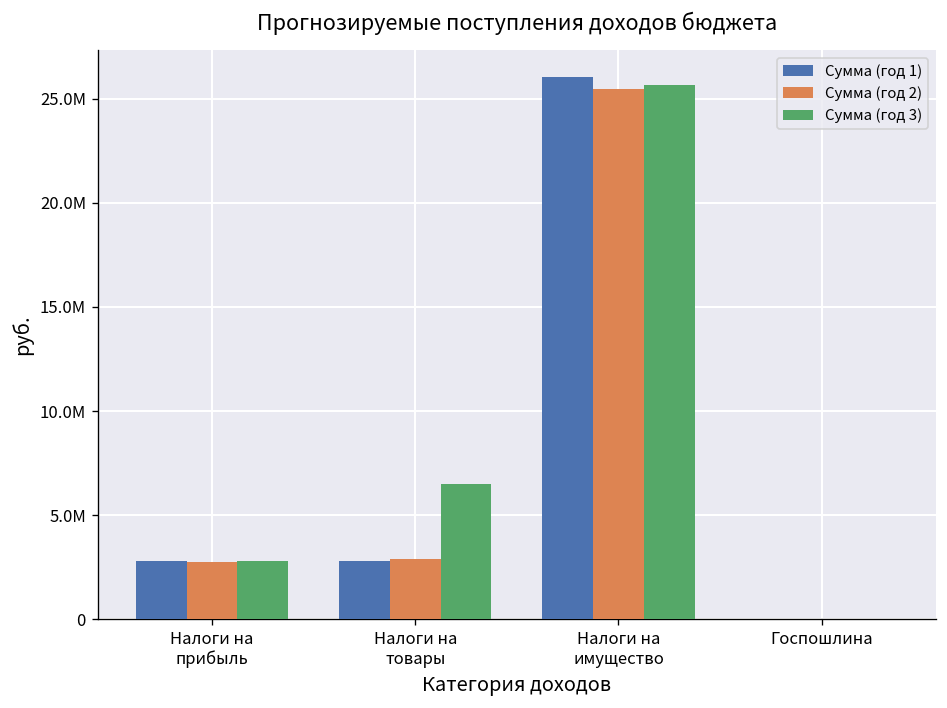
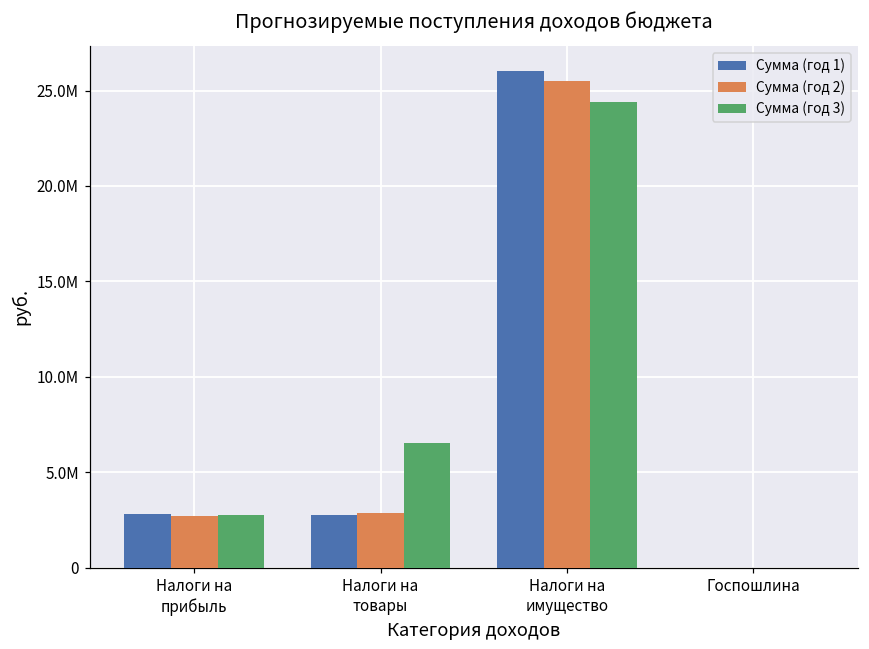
Сумма (год 3), Налоги на имущество: 25700000 -> 24400000
